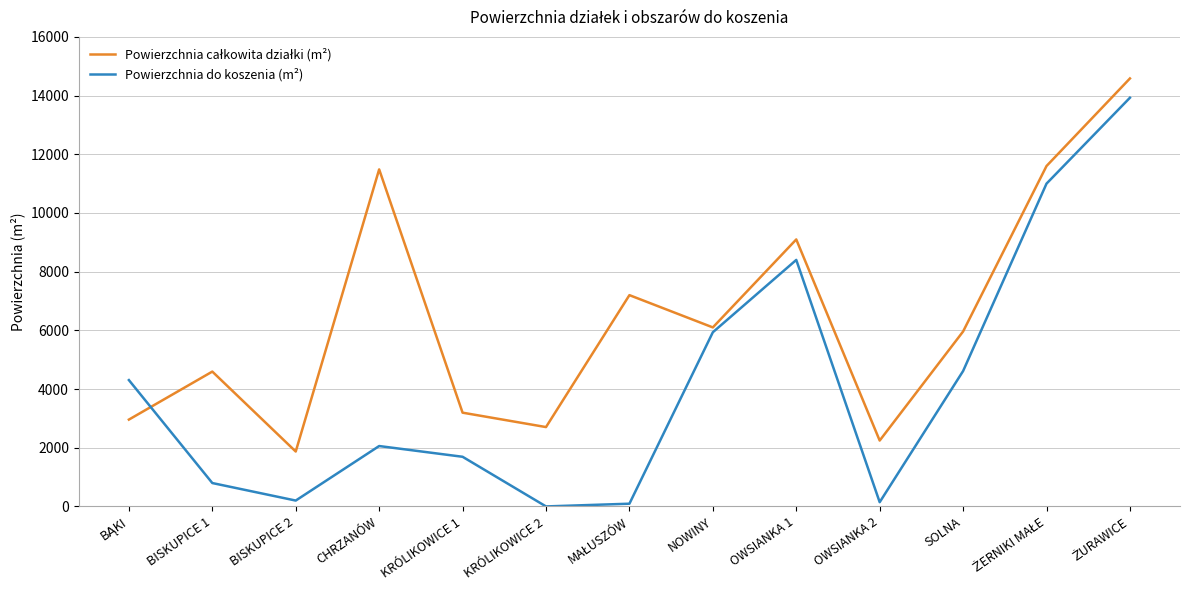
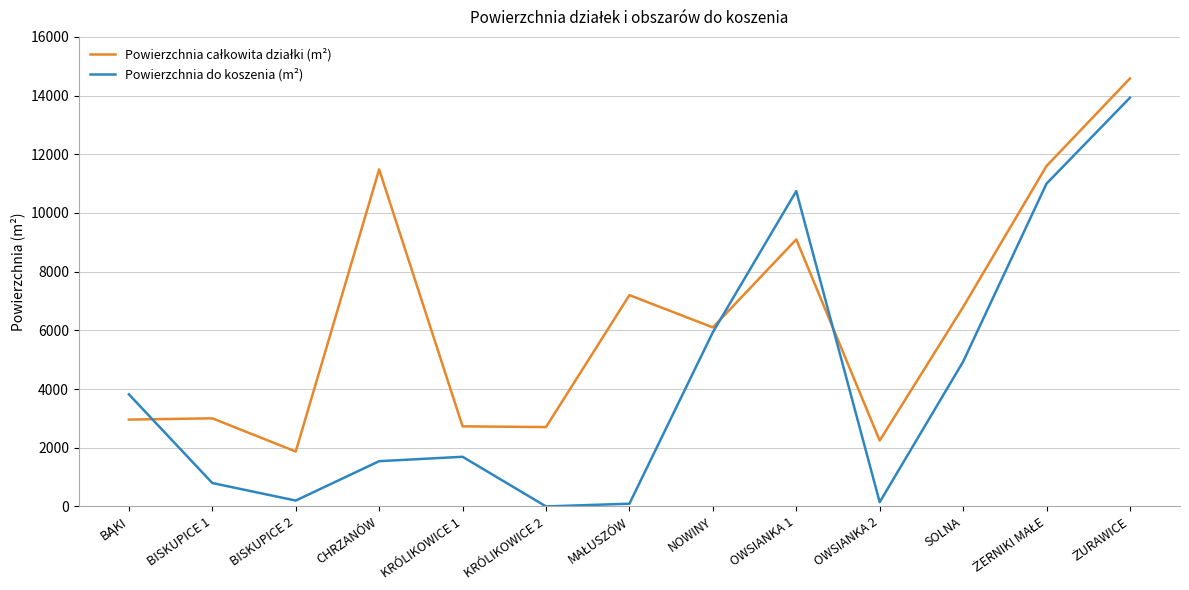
Powierzchnia do koszenia (m²), BĄKI: 4300 -> 3800
Powierzchnia całkowita działki (m²), BISKUPICE 1: 4600 -> 3000
Powierzchnia do koszenia (m²), CHRZANÓW: 2100 -> 1500
Powierzchnia całkowita działki (m²), KRÓLIKOWICE 1: 3200 -> 2700
Powierzchnia do koszenia (m²), OWSIANKA 1: 8400 -> 10700
Powierzchnia całkowita działki (m²), SOLNA: 6000 -> 6800
Powierzchnia do koszenia (m²), SOLNA: 4600 -> 4900
